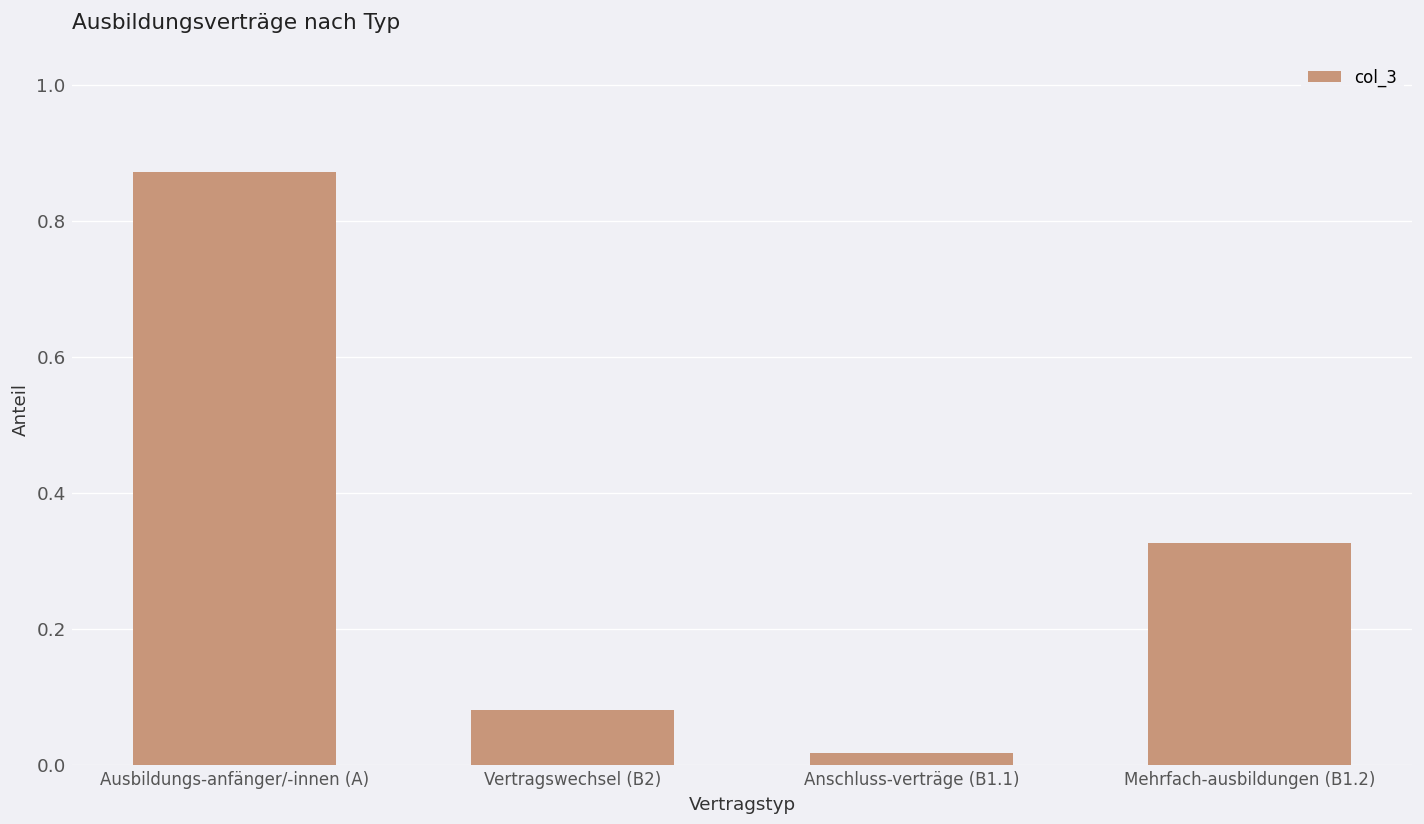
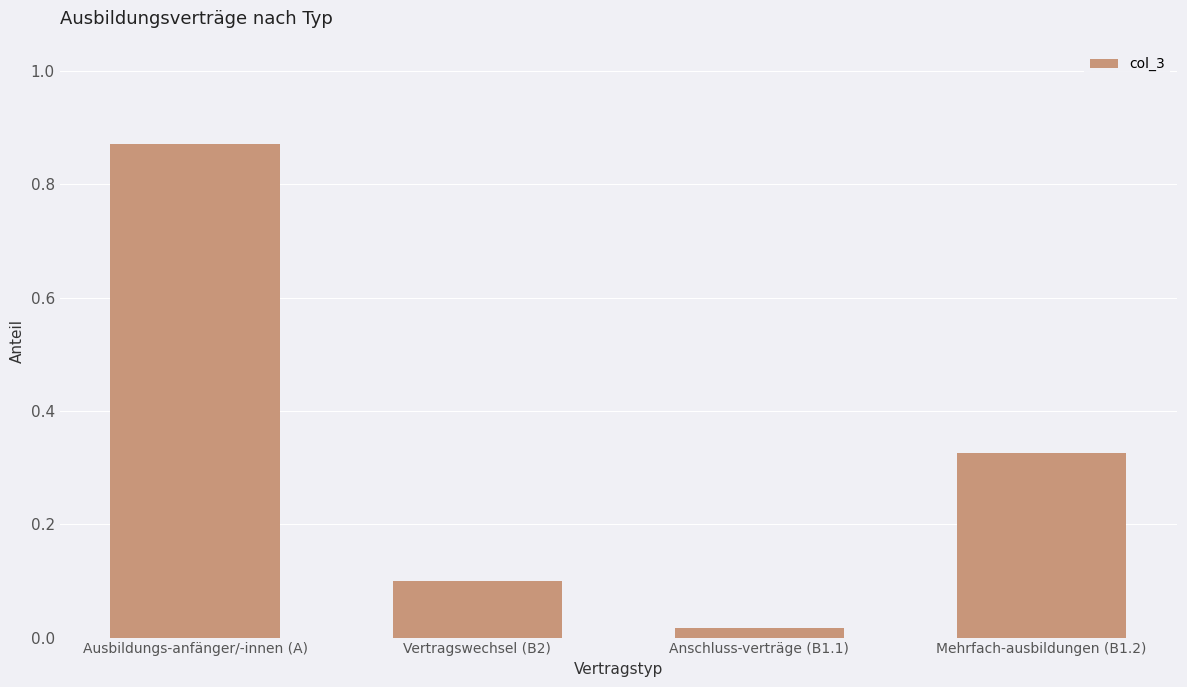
Vertragswechsel (B2): 0.08 -> 0.10
